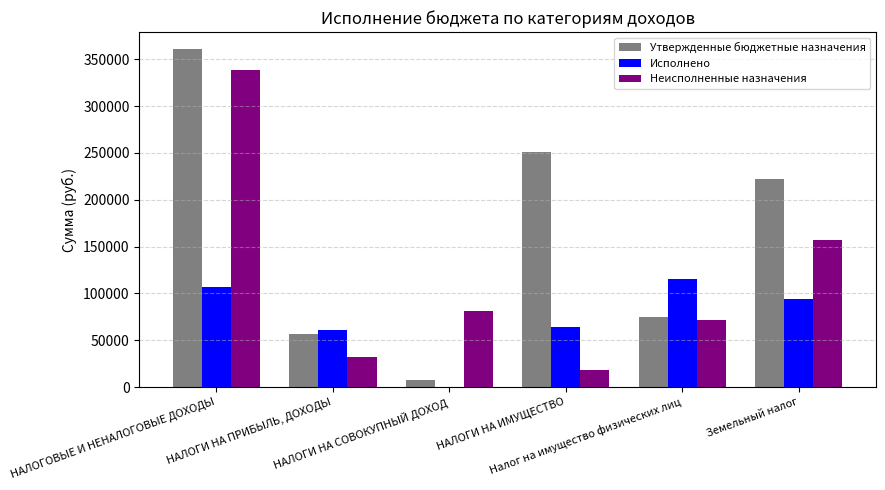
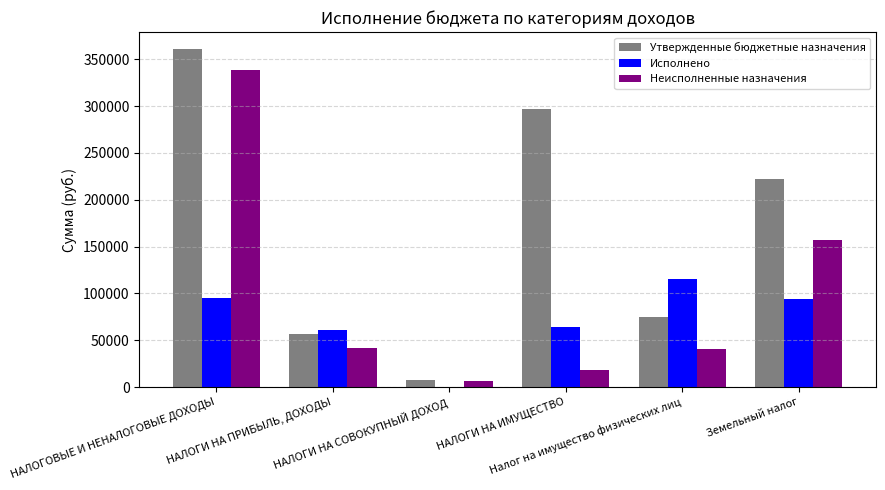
Исполнено, НАЛОГОВЫЕ И НЕНАЛОГОВЫЕ ДОХОДЫ: 110000 -> 100000
Неисполненные назначения, НАЛОГИ НА ПРИБЫЛЬ, ДОХОДЫ: 30000 -> 40000
Неисполненные назначения, НАЛОГИ НА СОВОКУПНЫЙ ДОХОД: 80000 -> 10000
Утвержденные бюджетные назначения, НАЛОГИ НА ИМУЩЕСТВО: 250000 -> 300000
Неисполненные назначения, Налог на имущество физических лиц: 70000 -> 40000
